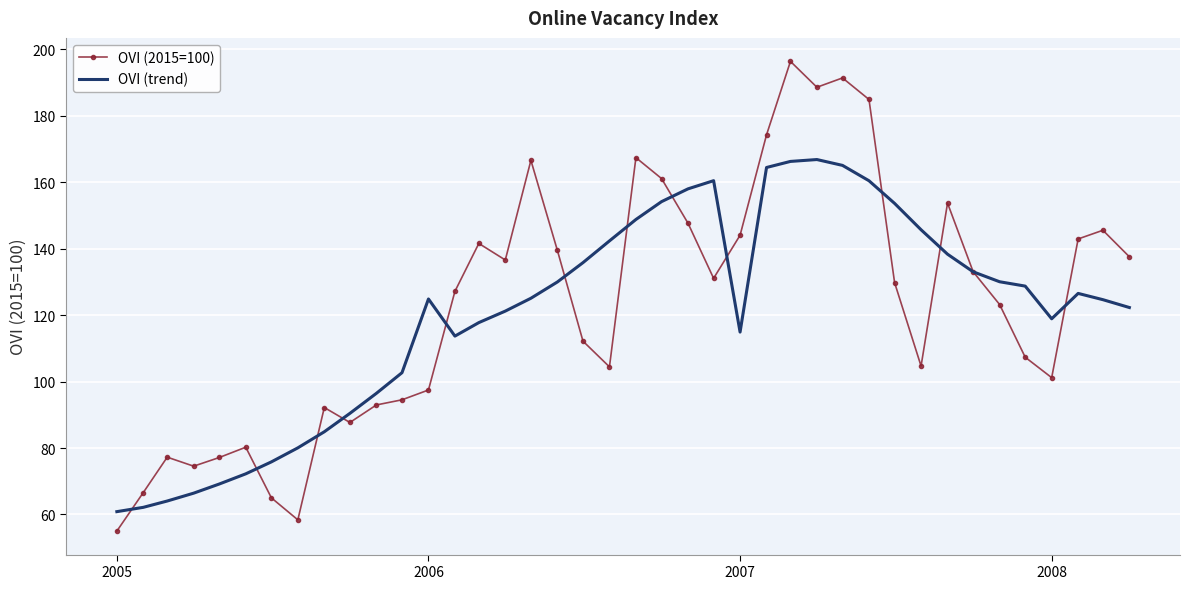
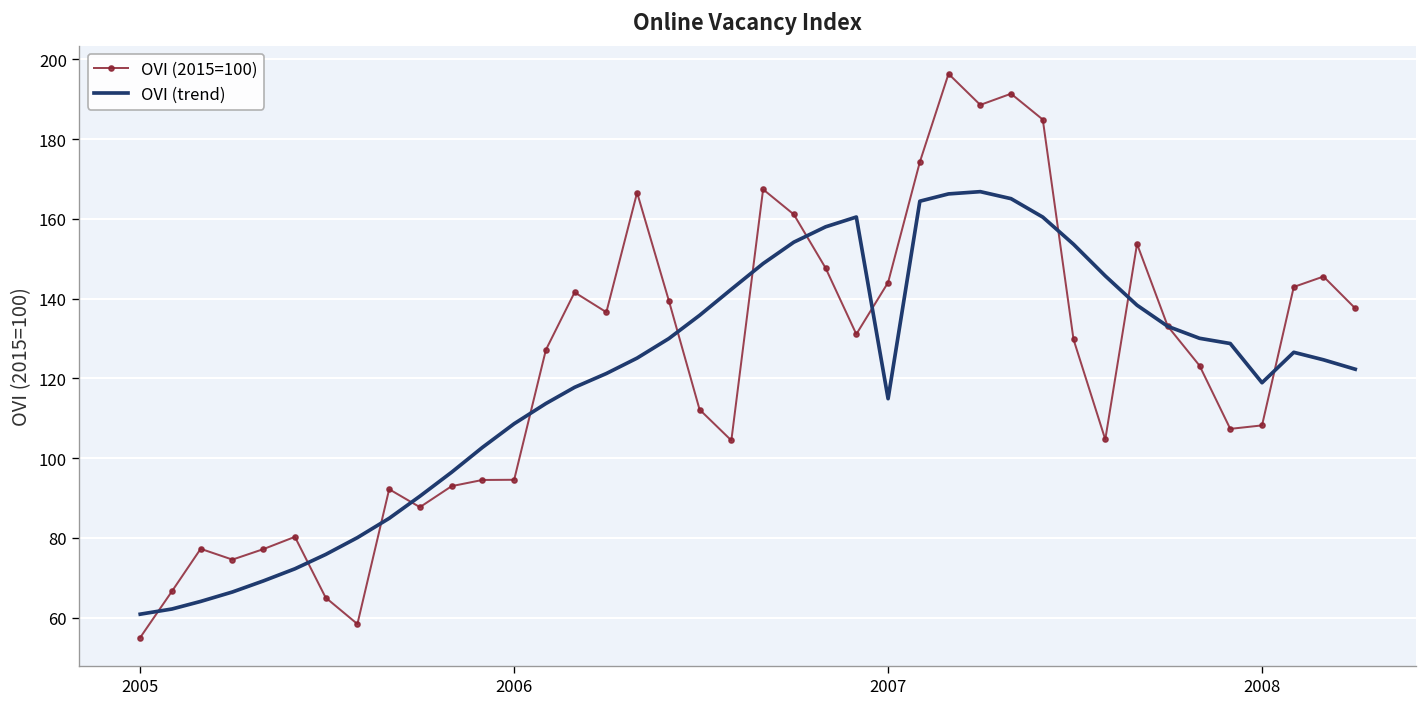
OVI (2015=100), 2006: 97 -> 95
OVI (trend), 2006: 125 -> 109
OVI (2015=100), 2008: 101 -> 108
